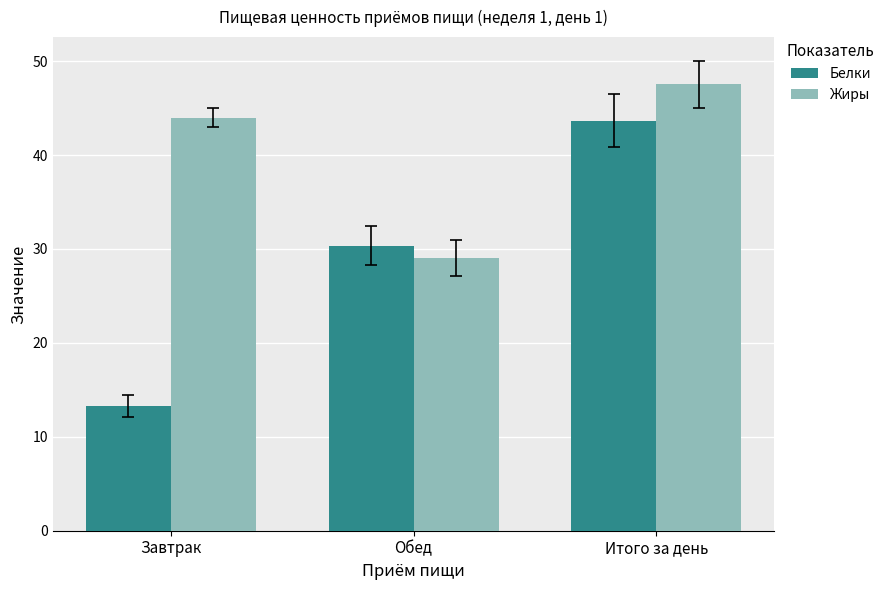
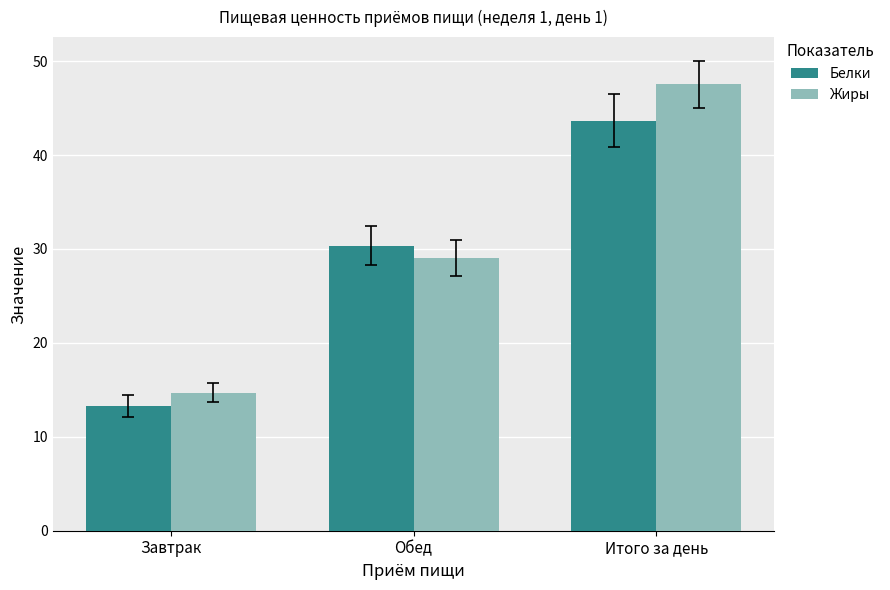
Жиры, Завтрак: 44 -> 15
